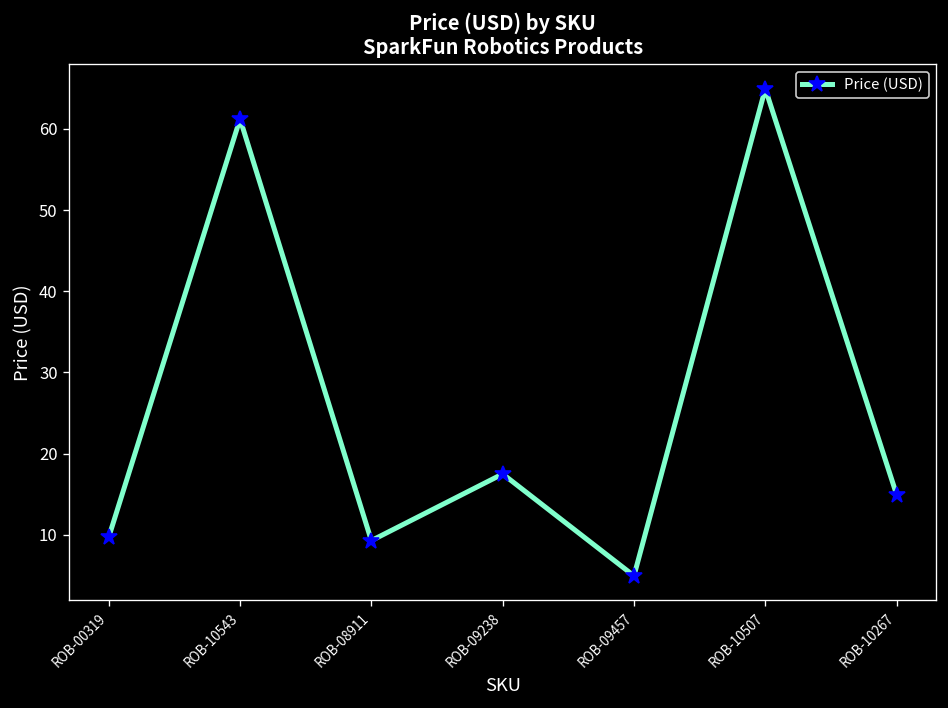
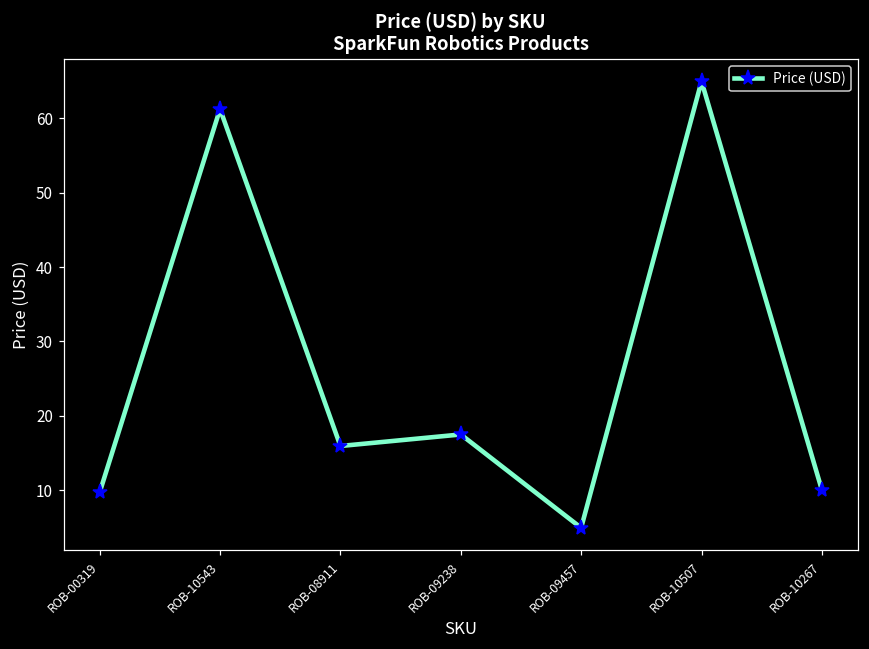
ROB-08911: 9 -> 16
ROB-10267: 15 -> 10
